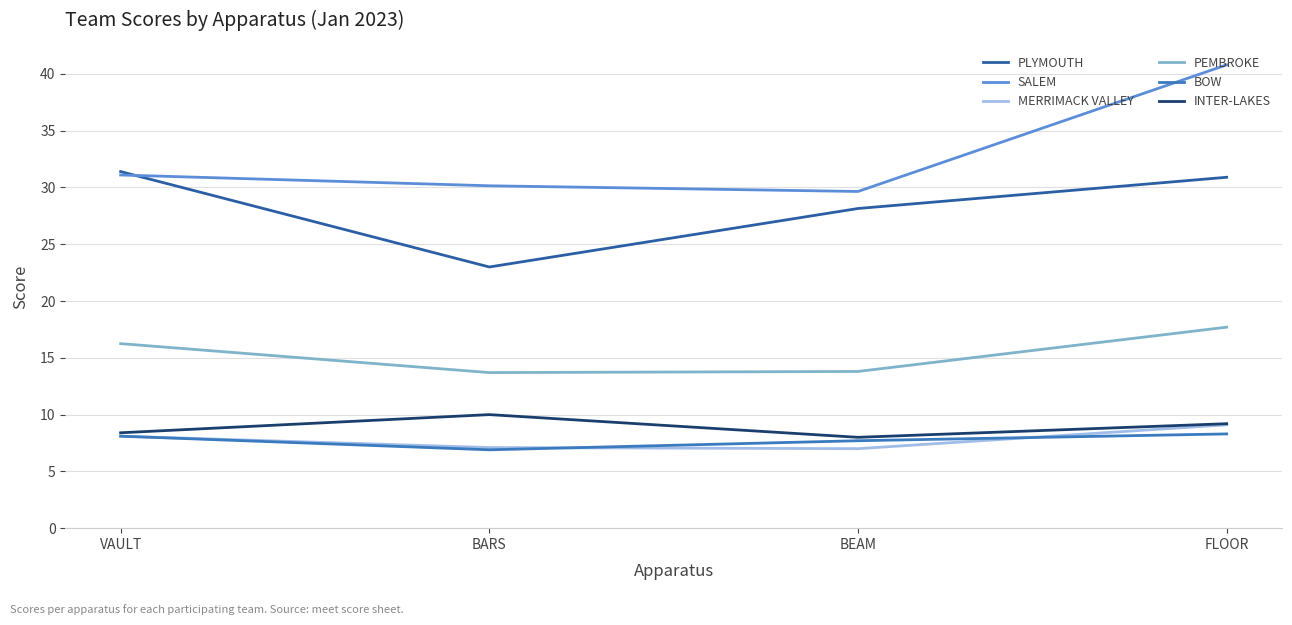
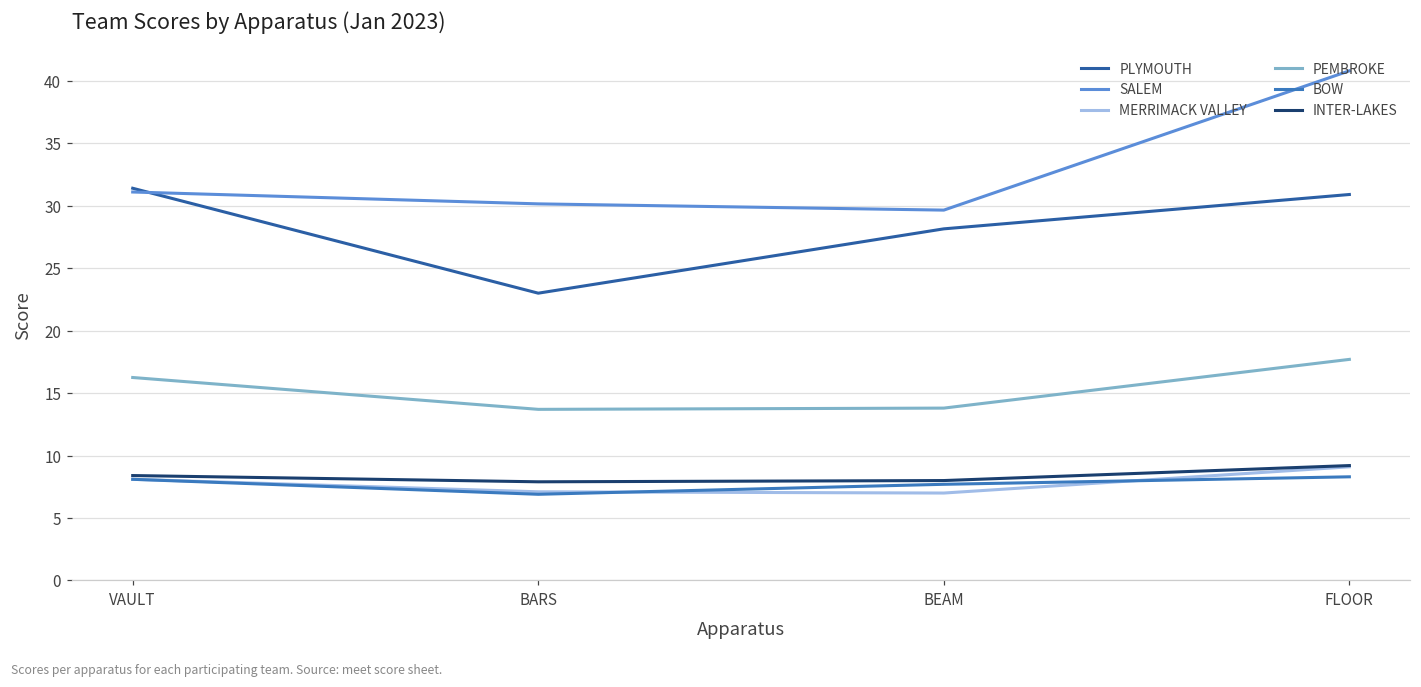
INTER-LAKES, BARS: 10.0 -> 7.9
